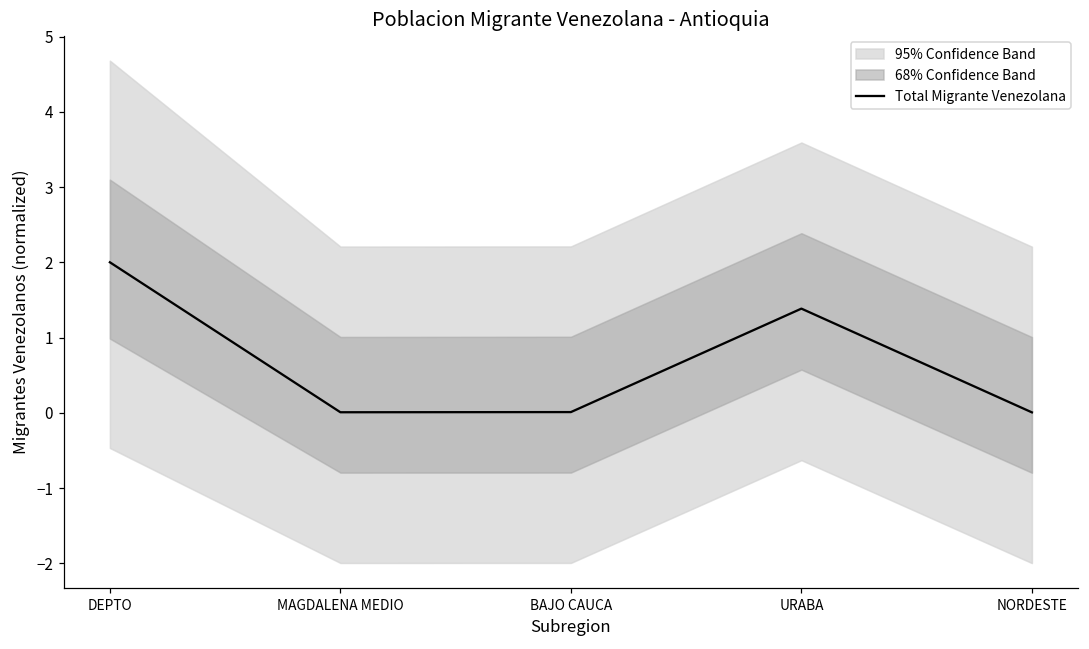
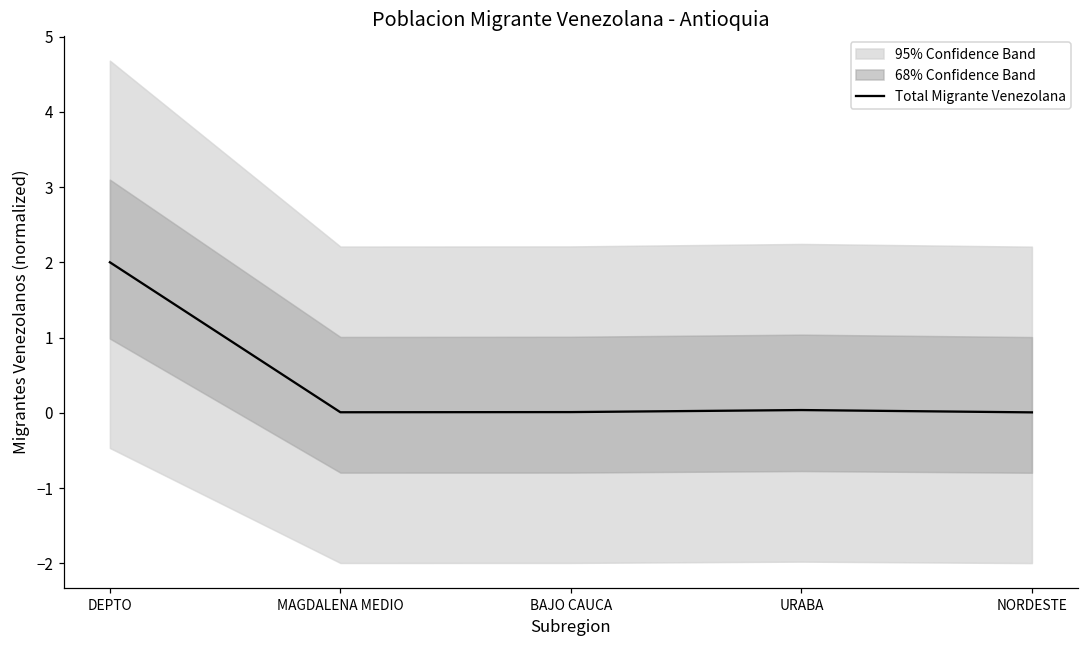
Total Migrante Venezolana, URABA: 1.4 -> 0.0
